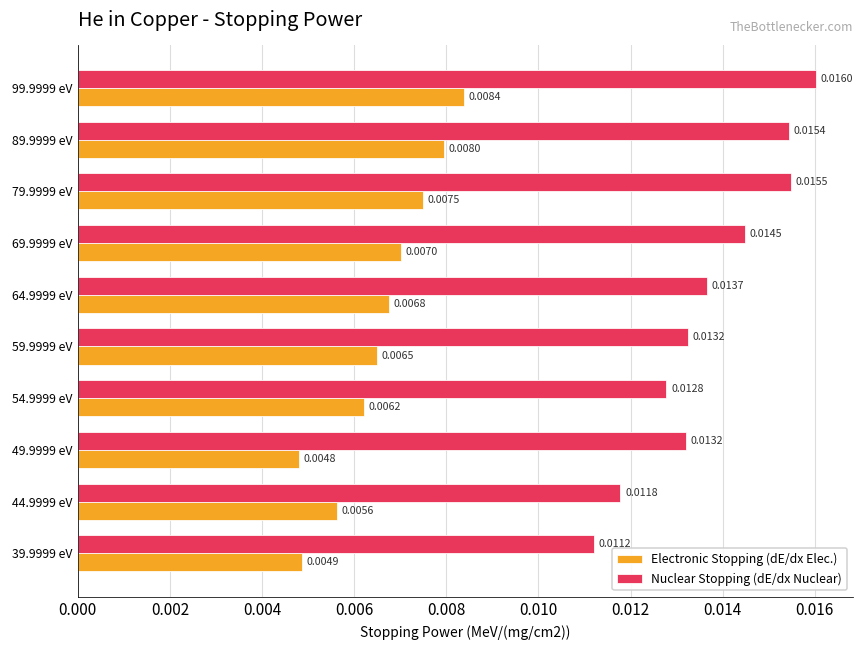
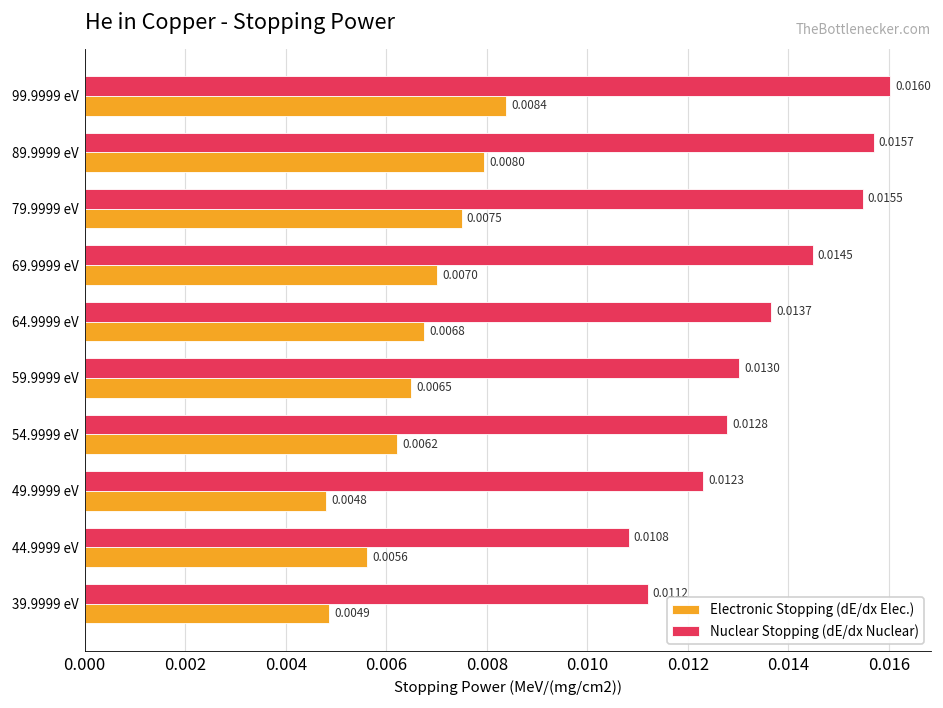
Nuclear Stopping (dE/dx Nuclear), 89.9999 eV: 0.0154 -> 0.0157
Nuclear Stopping (dE/dx Nuclear), 59.9999 eV: 0.0132 -> 0.0130
Nuclear Stopping (dE/dx Nuclear), 49.9999 eV: 0.0132 -> 0.0123
Nuclear Stopping (dE/dx Nuclear), 44.9999 eV: 0.0118 -> 0.0108
